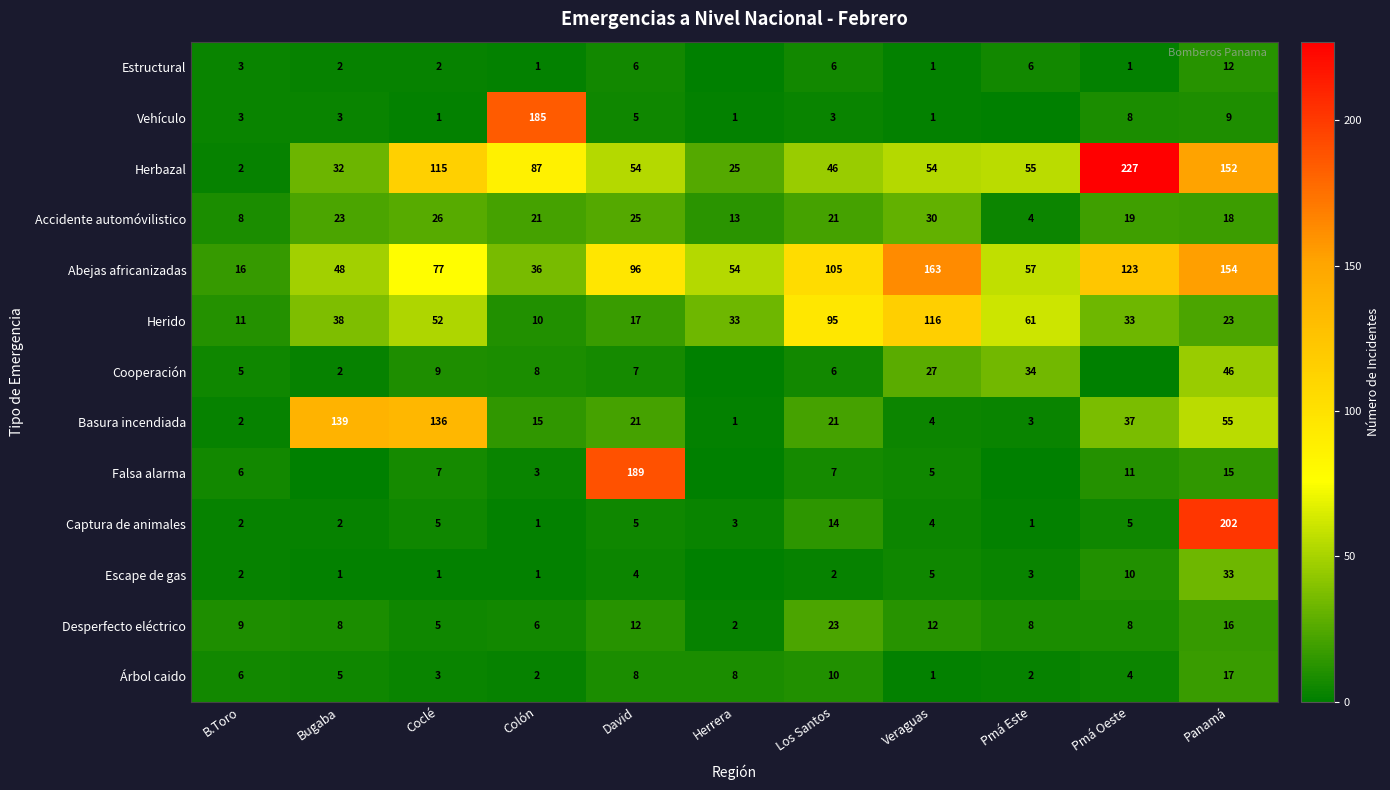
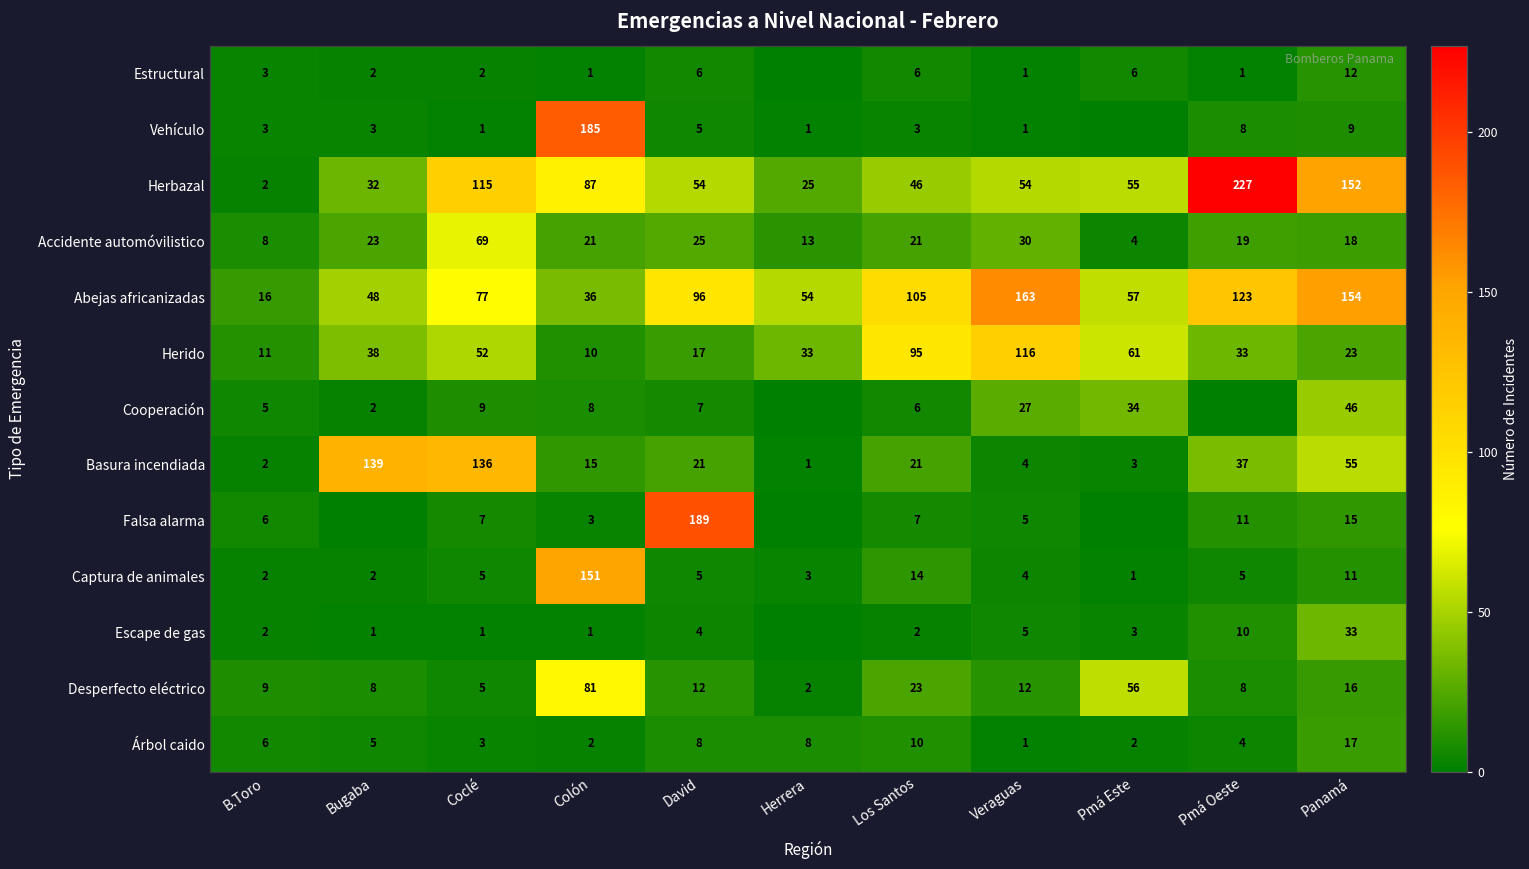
Accidente automóvilistico, Coclé: 26 -> 69
Captura de animales, Colón: 1 -> 151
Captura de animales, Panamá: 202 -> 11
Desperfecto eléctrico, Colón: 6 -> 81
Desperfecto eléctrico, Pmá Este: 8 -> 56
